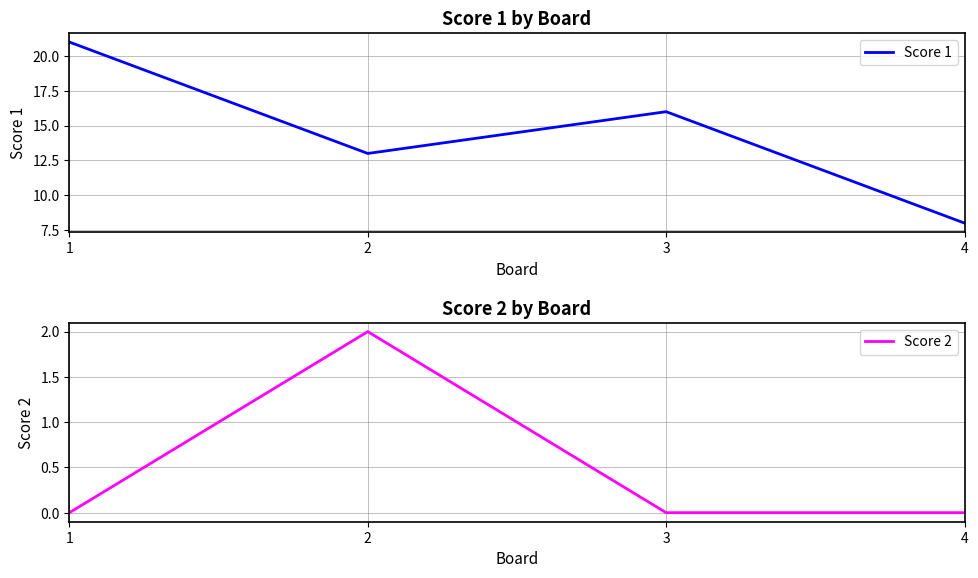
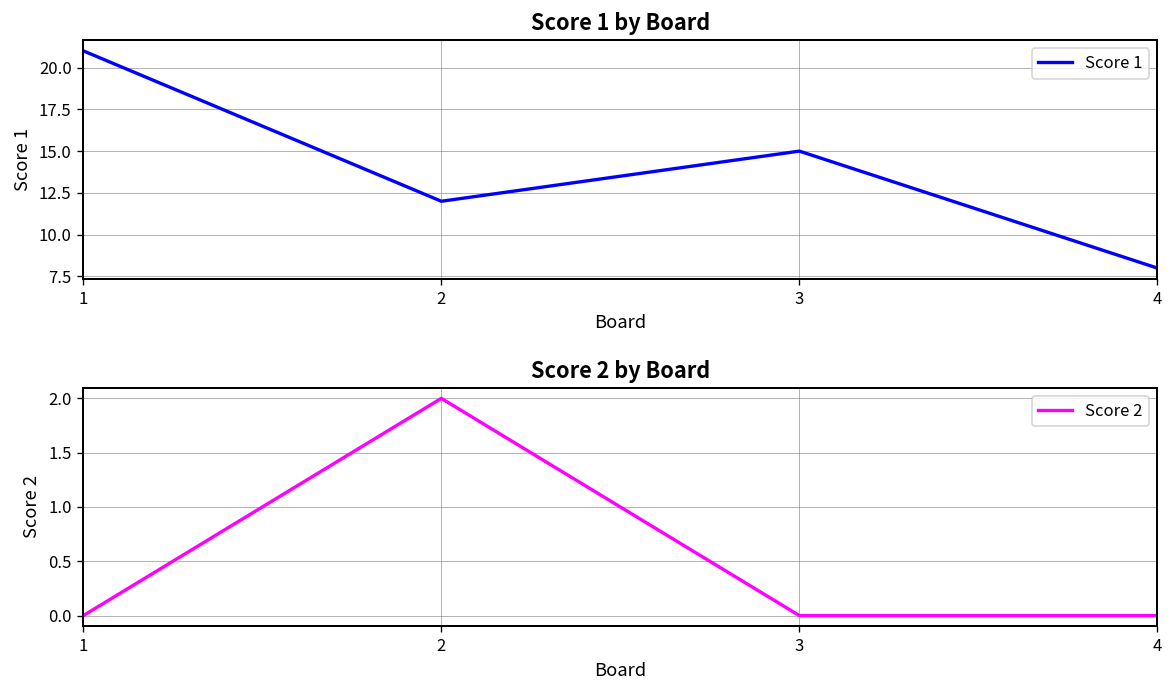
Score 1 by Board, 2: 13 -> 12
Score 1 by Board, 3: 16 -> 15
